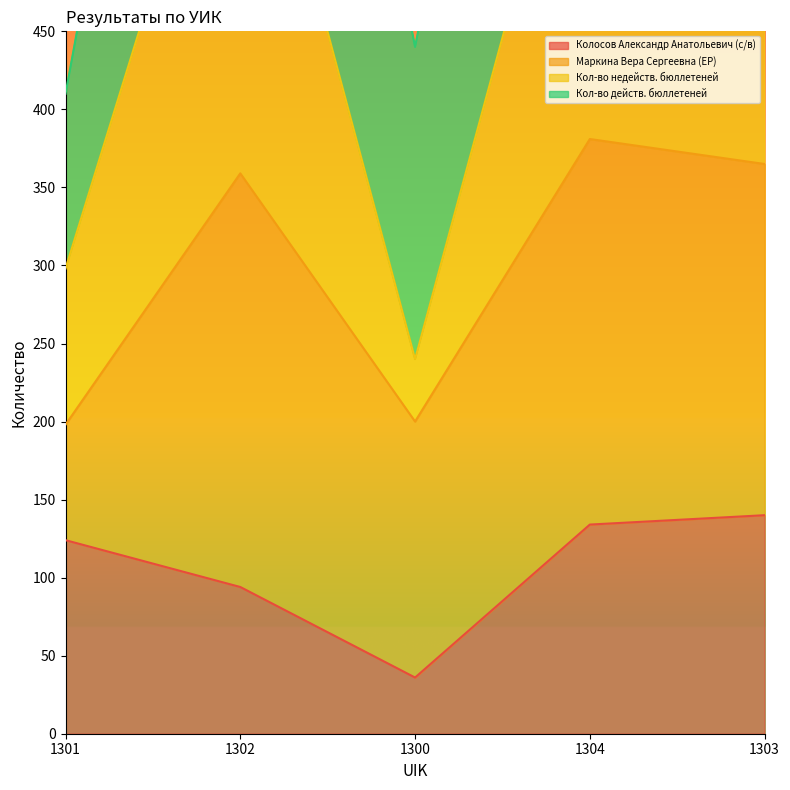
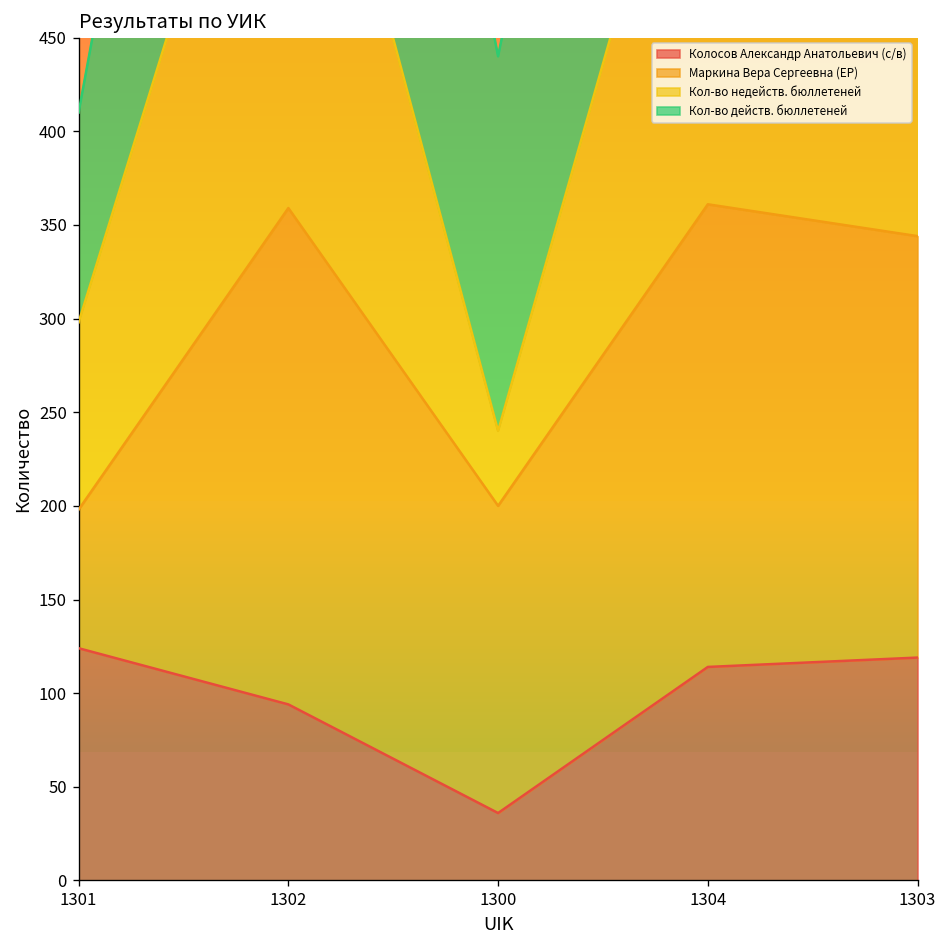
Колосов Александр Анатольевич (с/в), 1304: 134 -> 114
Колосов Александр Анатольевич (с/в), 1303: 140 -> 119
